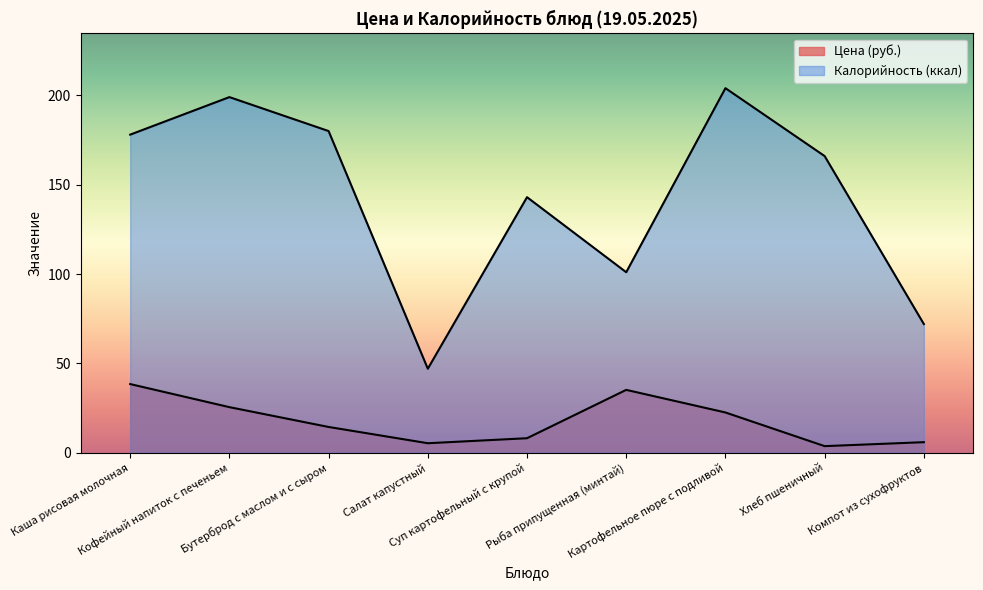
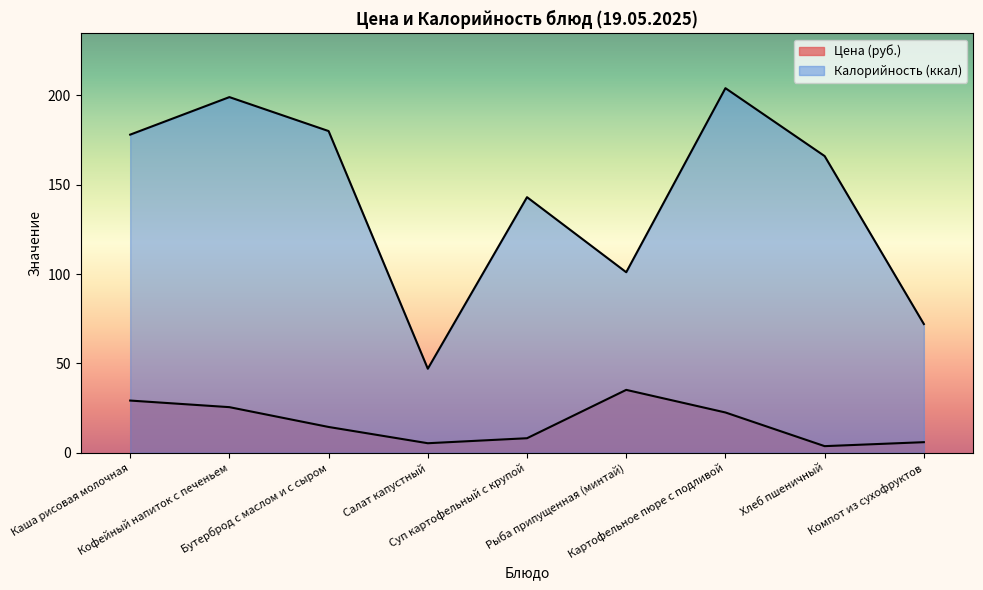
Цена (руб.), Каша рисовая молочная: 38 -> 29
